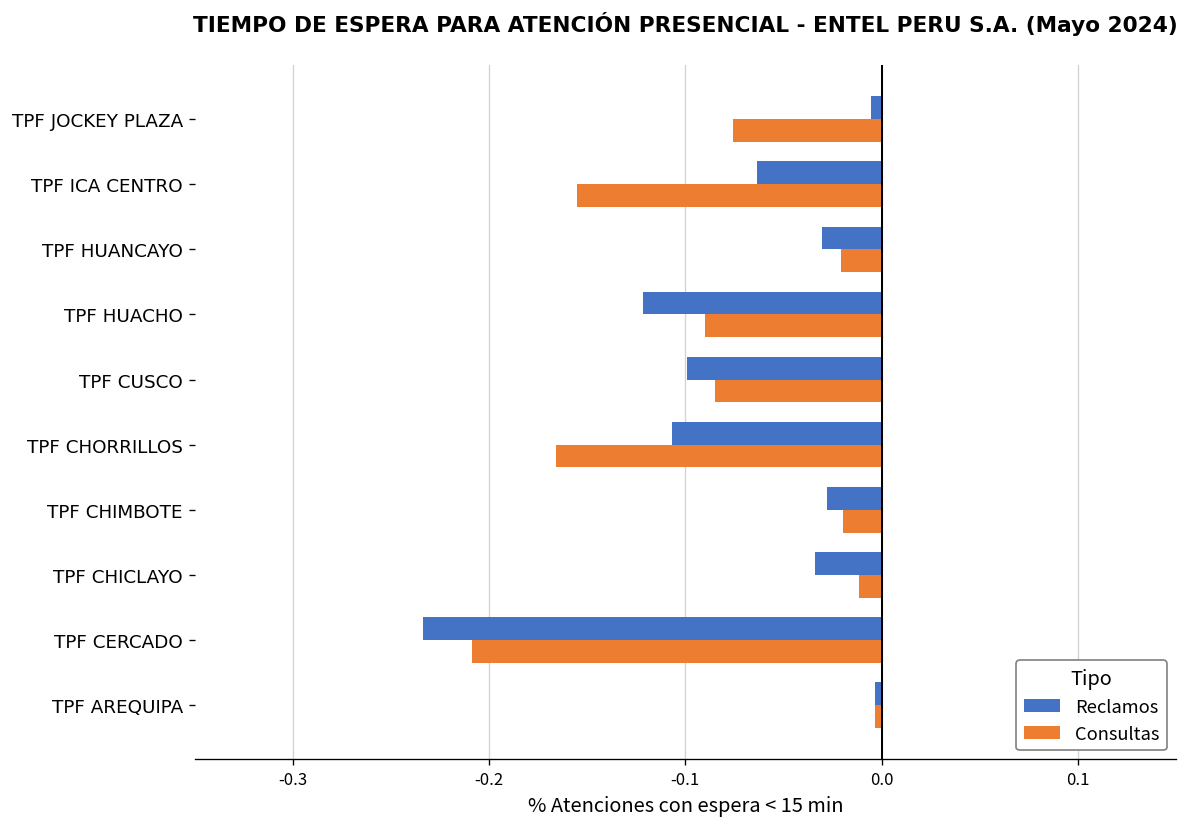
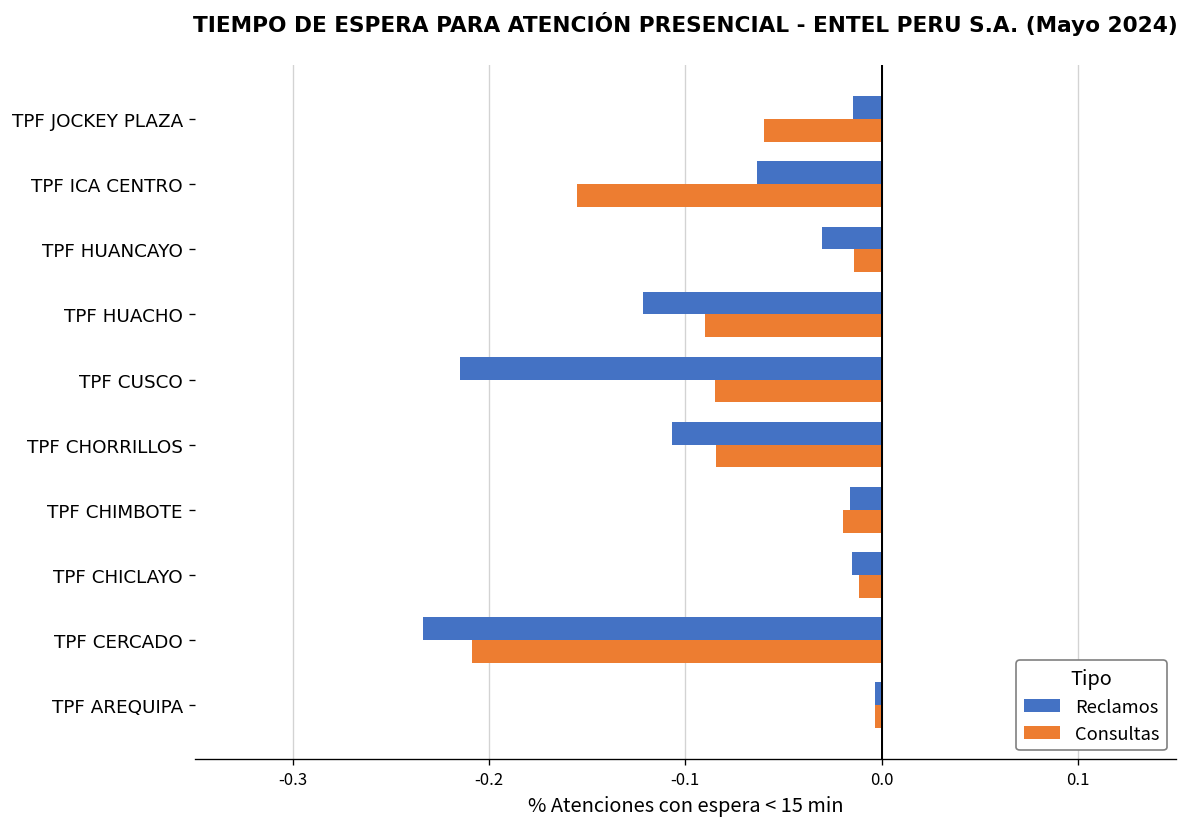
Reclamos, TPF JOCKEY PLAZA: -0.005 -> -0.015
Consultas, TPF JOCKEY PLAZA: -0.076 -> -0.060
Consultas, TPF HUANCAYO: -0.021 -> -0.014
Reclamos, TPF CUSCO: -0.099 -> -0.215
Consultas, TPF CHORRILLOS: -0.166 -> -0.084
Reclamos, TPF CHIMBOTE: -0.028 -> -0.016
Reclamos, TPF CHICLAYO: -0.034 -> -0.015
